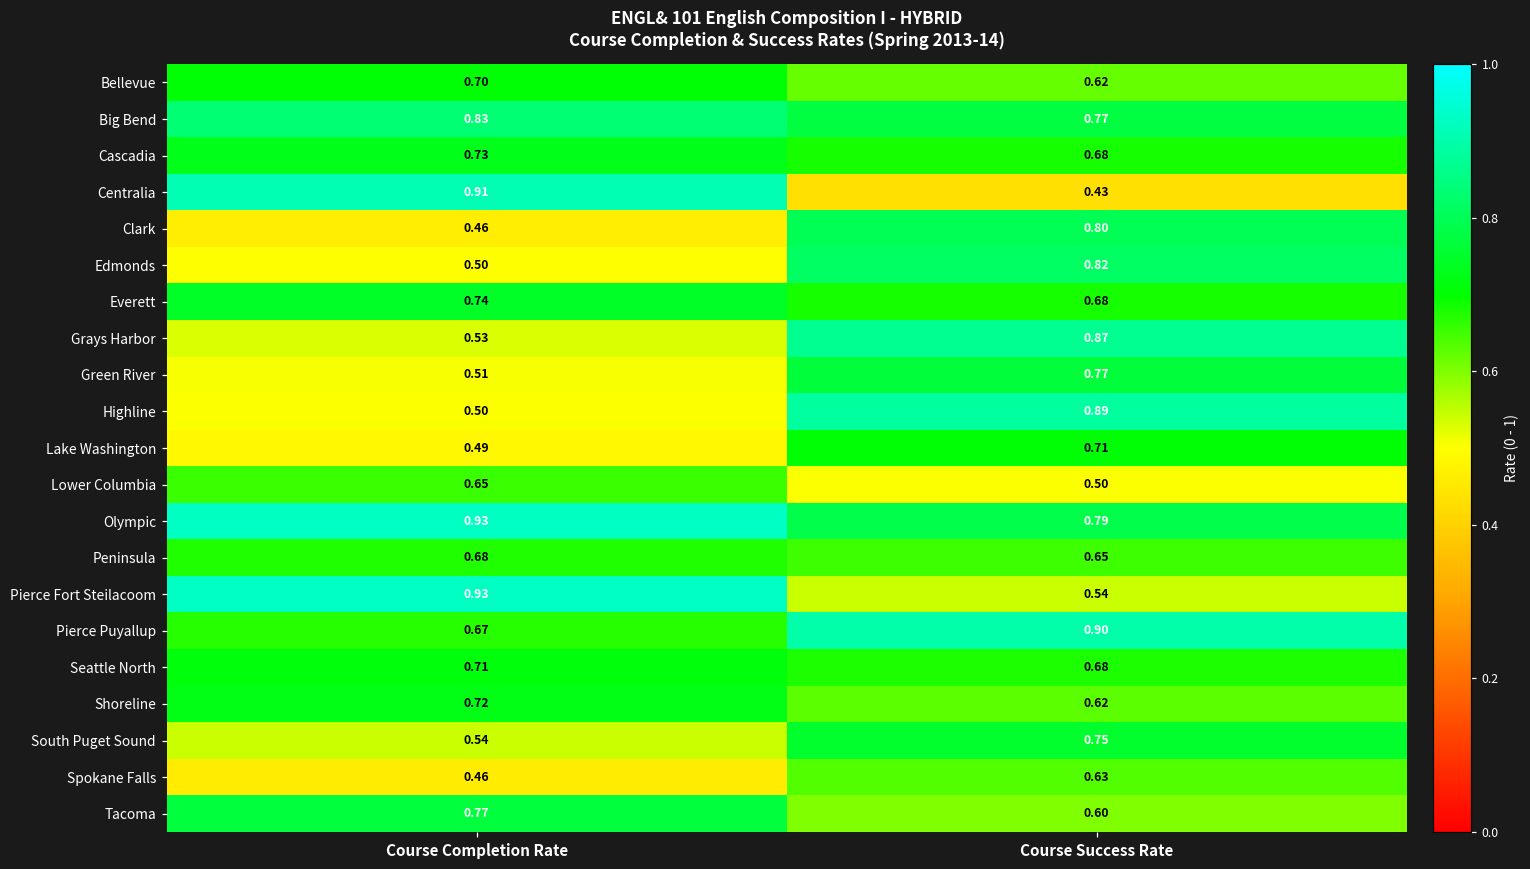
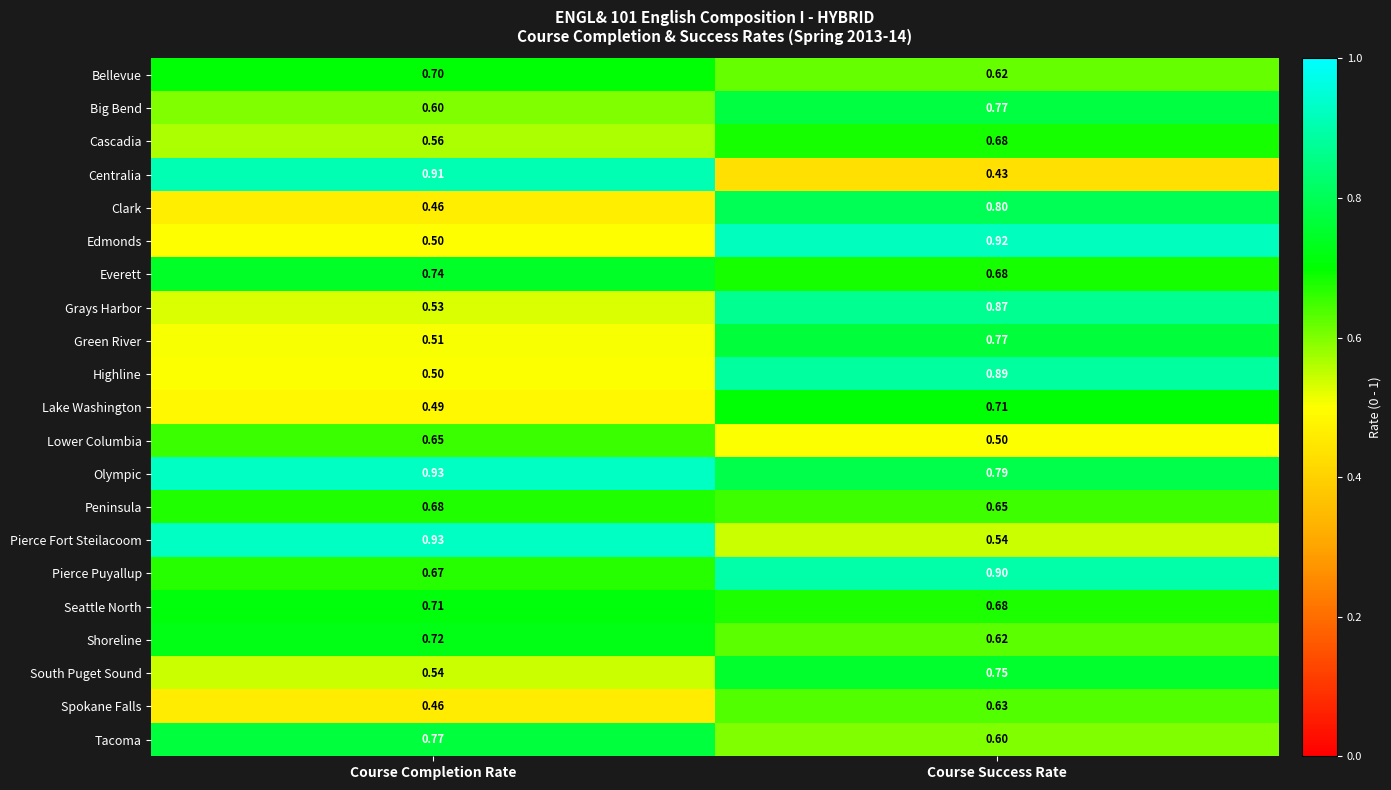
Big Bend, Course Completion Rate: 0.83 -> 0.60
Cascadia, Course Completion Rate: 0.73 -> 0.56
Edmonds, Course Success Rate: 0.82 -> 0.92
